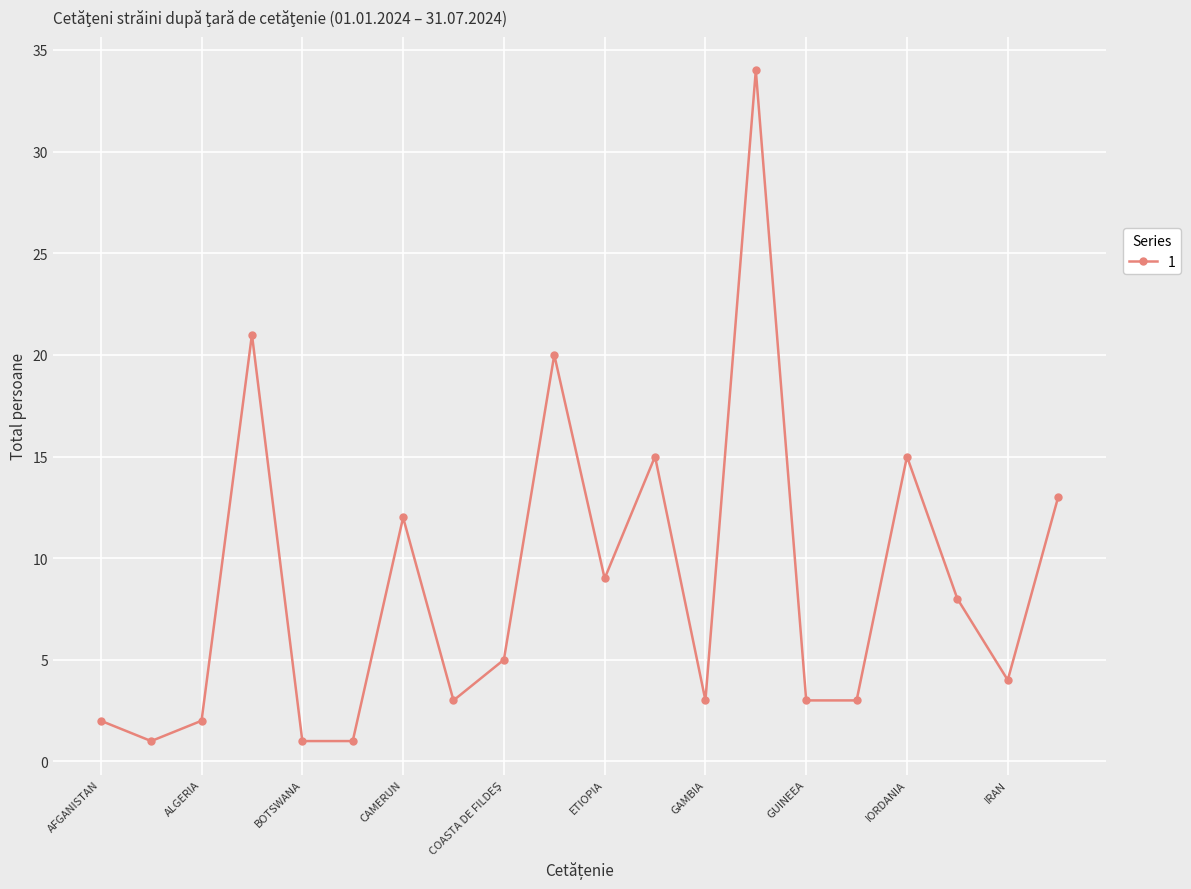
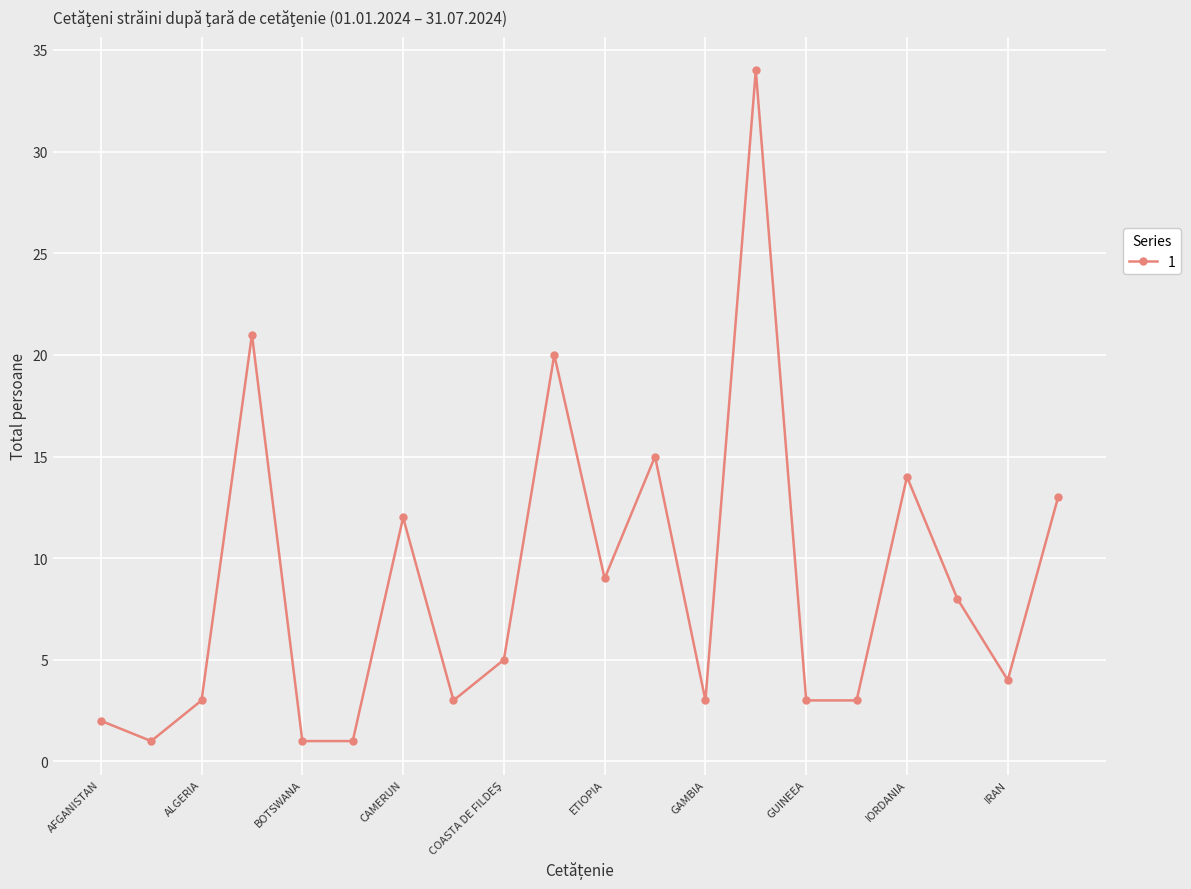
ALGERIA: 2 -> 3
IORDANIA: 15 -> 14
